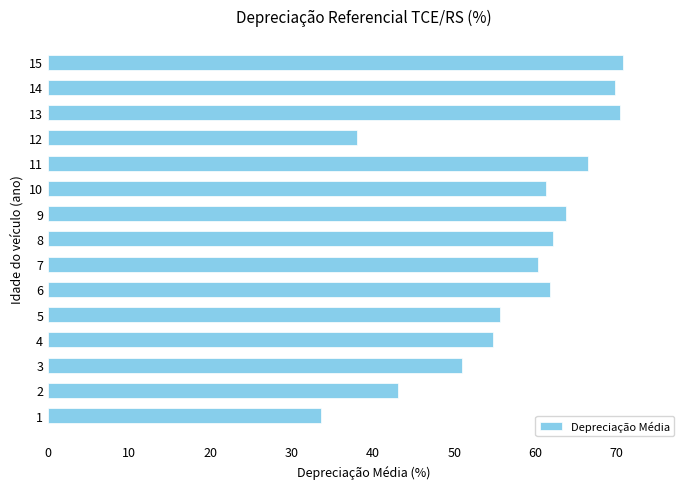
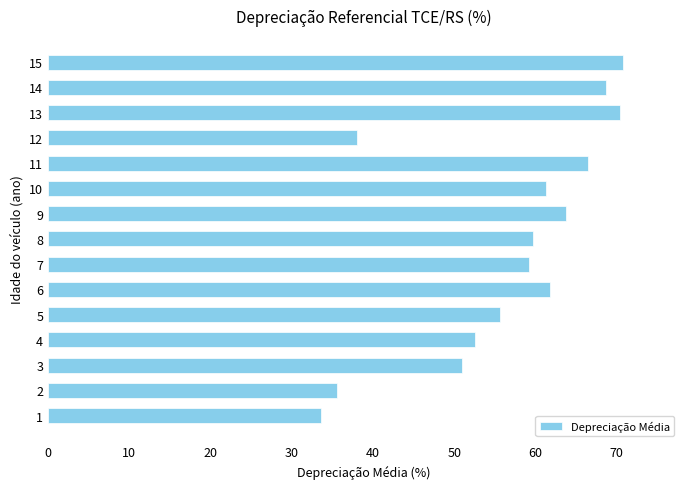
14: 70 -> 69
8: 62 -> 60
7: 60 -> 59
4: 55 -> 53
2: 43 -> 36
